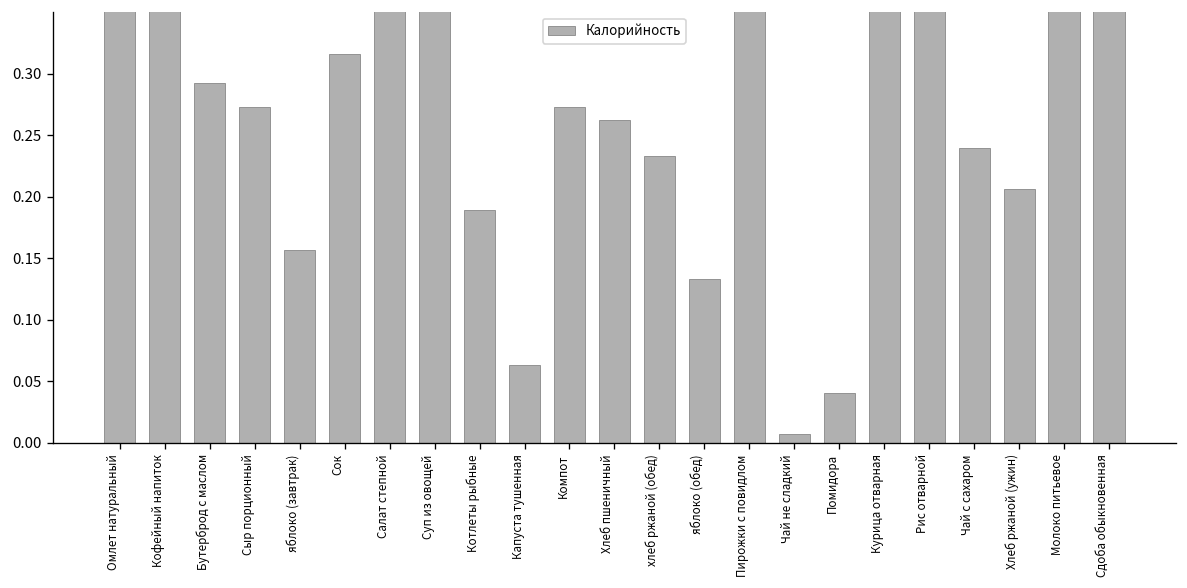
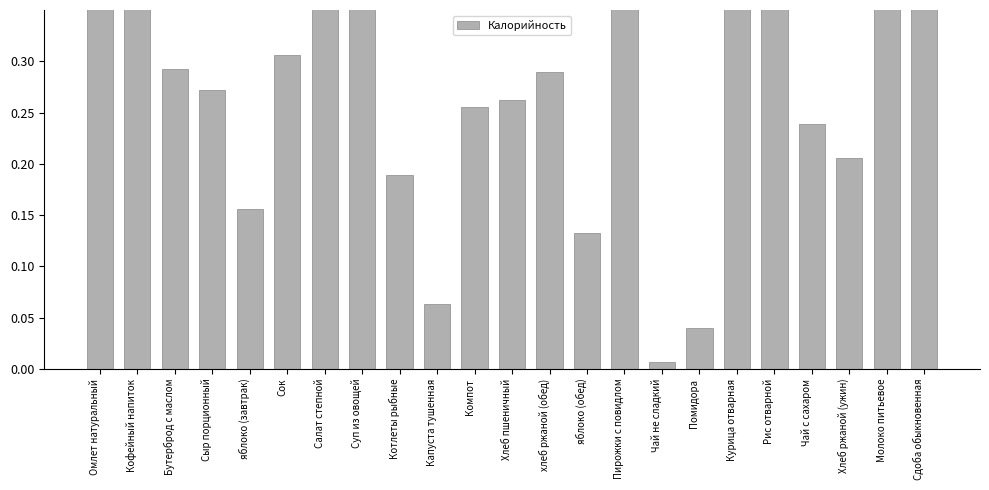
Сок: 0.316 -> 0.306
Компот: 0.272 -> 0.256
хлеб ржаной (обед): 0.233 -> 0.289
